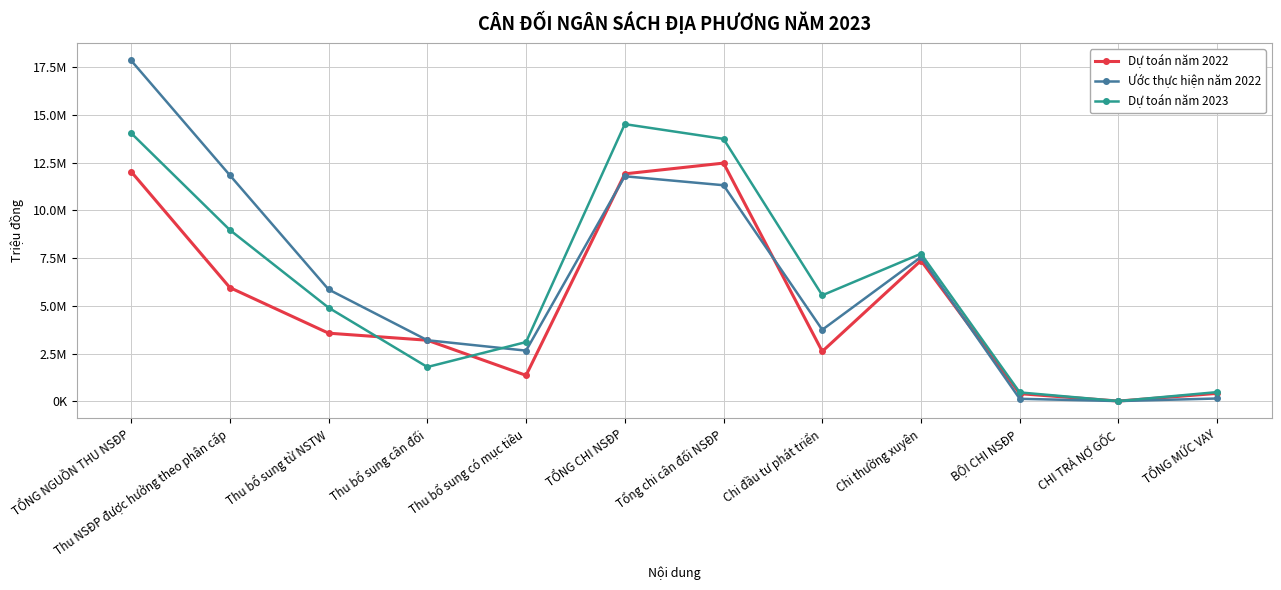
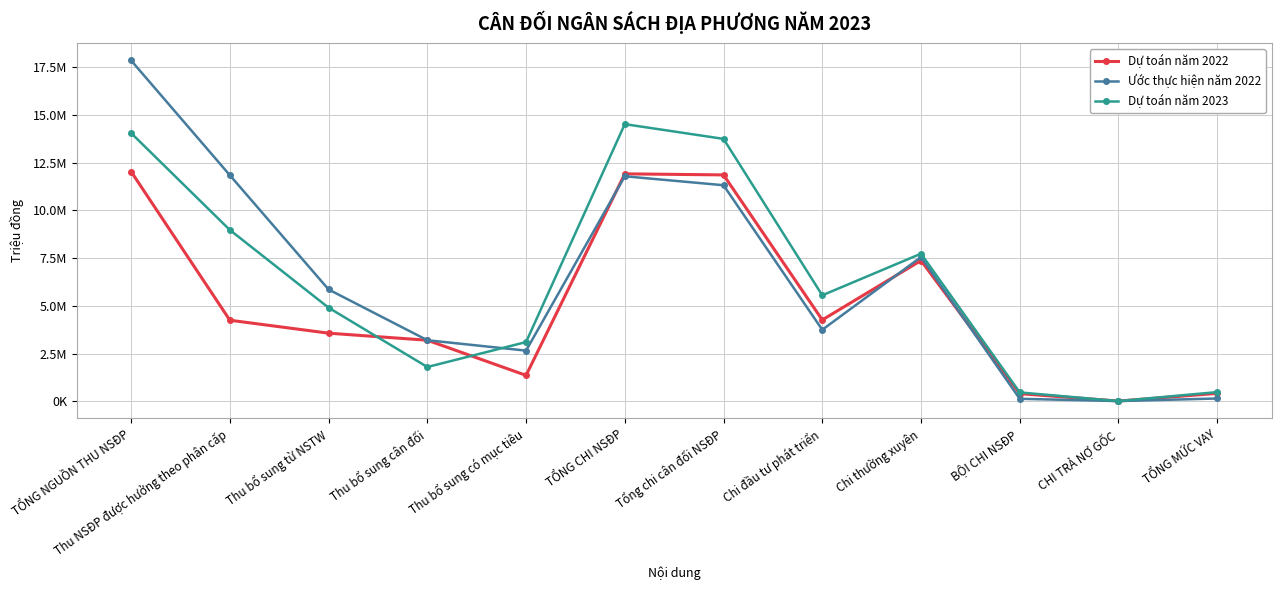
Dự toán năm 2022, Thu NSĐP được hưởng theo phân cấp: 6000000 -> 4200000
Dự toán năm 2022, Tổng chi cân đối NSĐP: 12500000 -> 11900000
Dự toán năm 2022, Chi đầu tư phát triển: 2600000 -> 4300000
